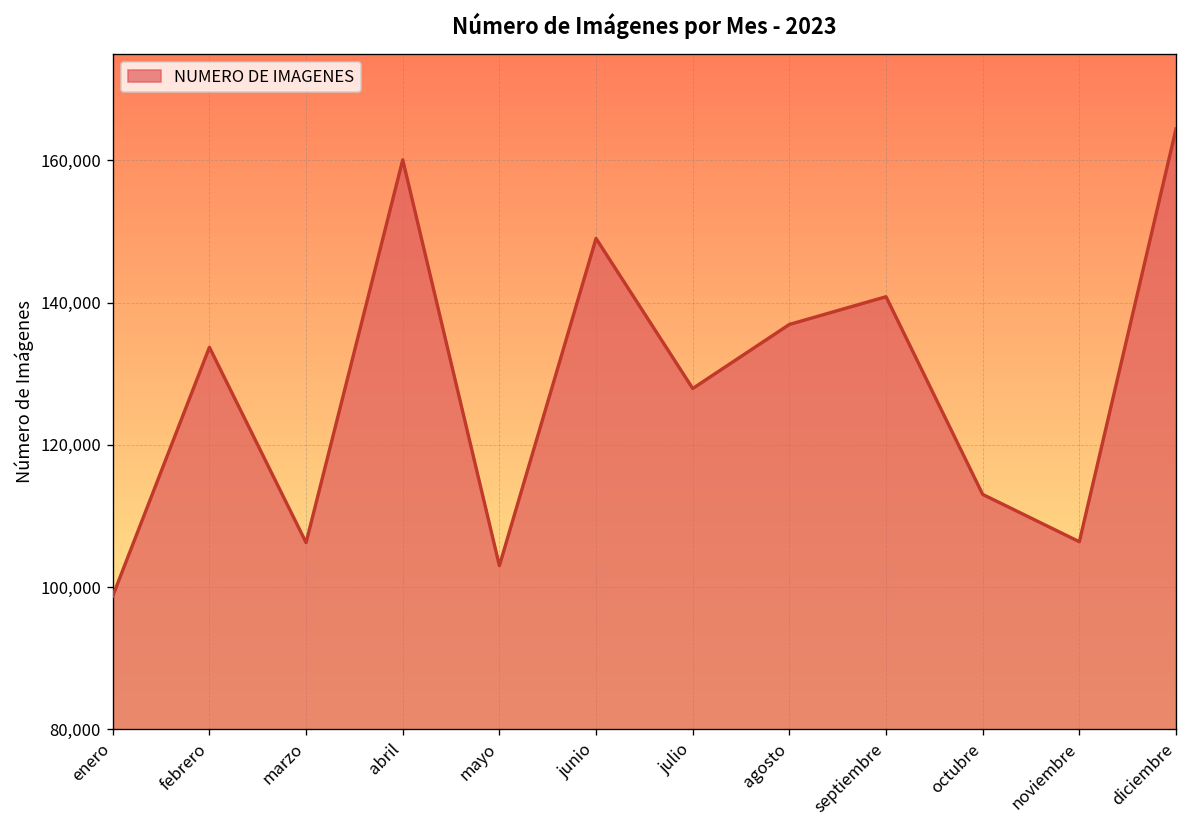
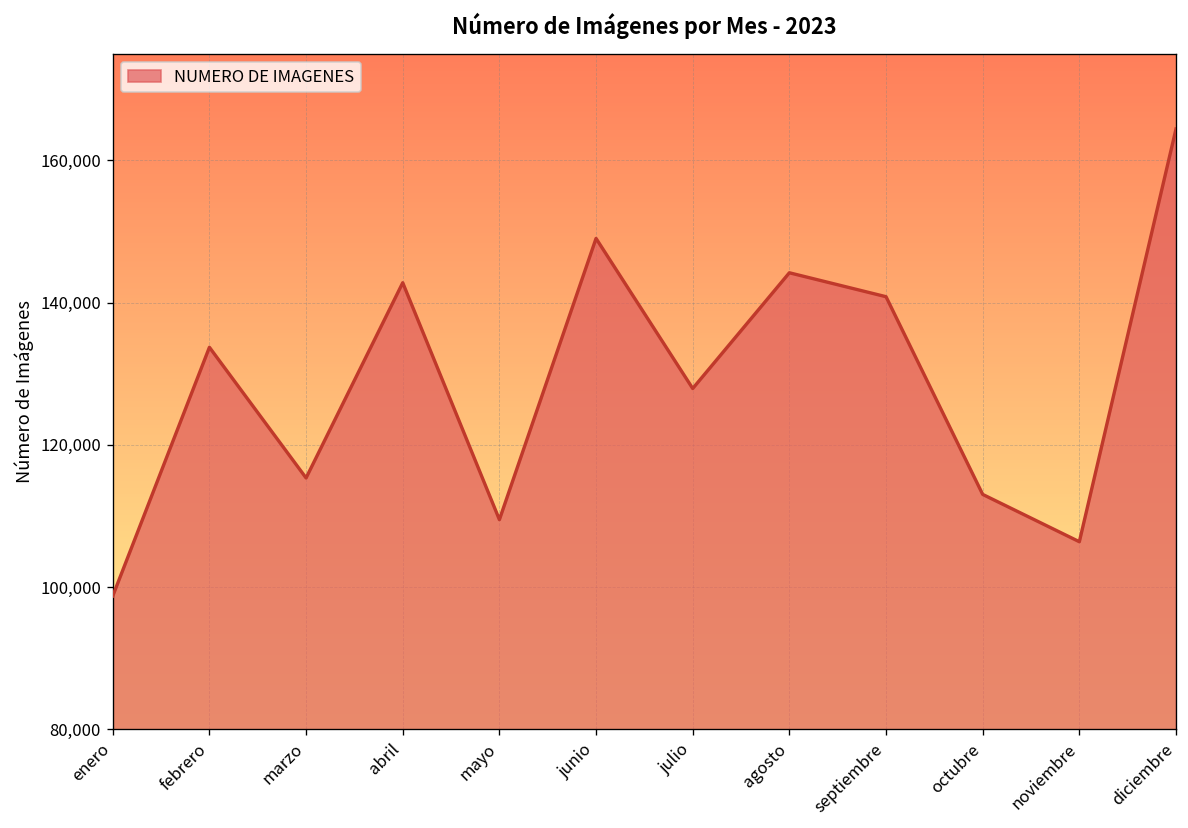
marzo: 106,000 -> 115,000
abril: 160,000 -> 143,000
mayo: 103,000 -> 109,000
agosto: 137,000 -> 144,000
